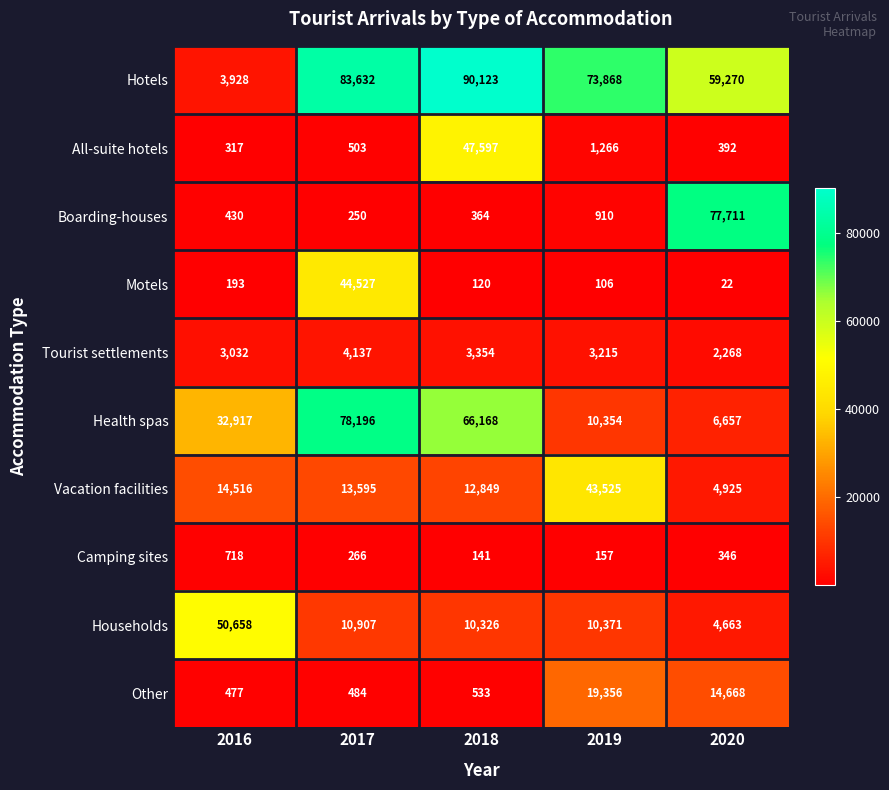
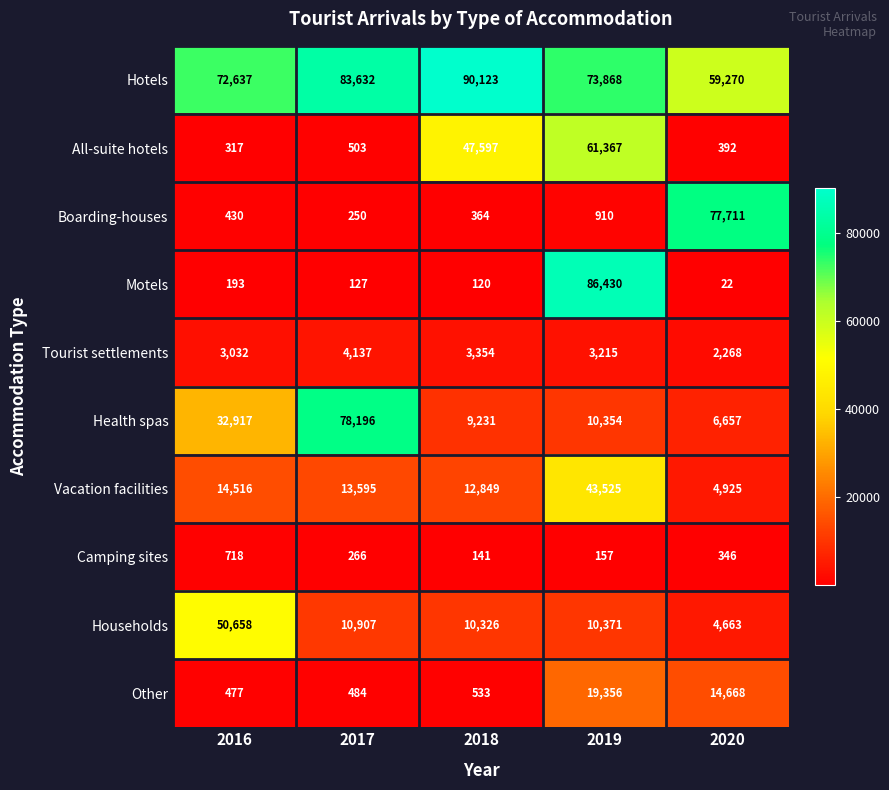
Hotels, 2016: 3,928 -> 72,637
All-suite hotels, 2019: 1,266 -> 61,367
Motels, 2017: 44,527 -> 127
Motels, 2019: 106 -> 86,430
Health spas, 2018: 66,168 -> 9,231
